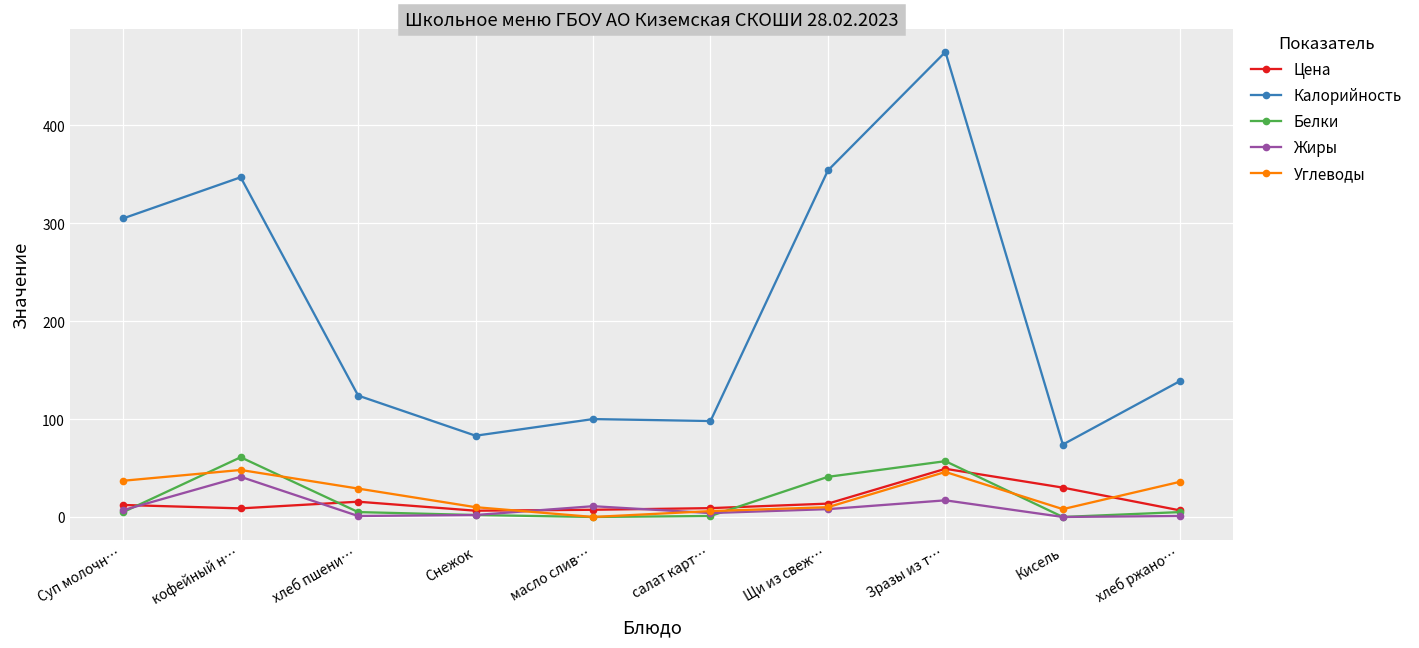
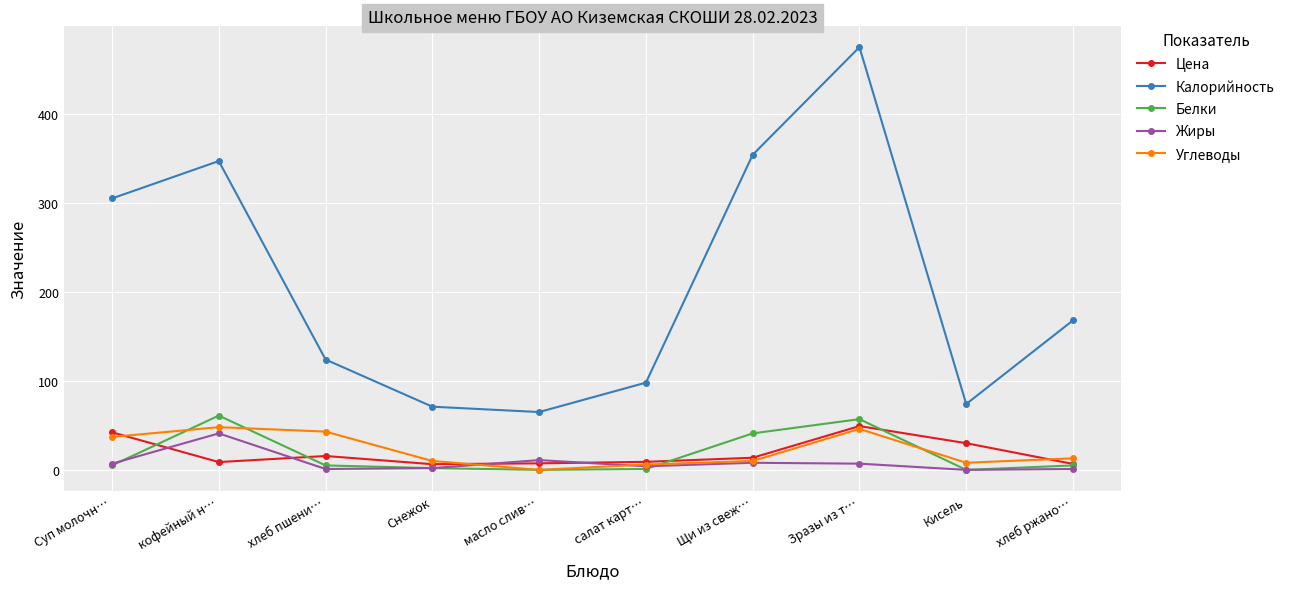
Цена, Суп молочн…: 10 -> 40
Углеводы, хлеб пшени…: 30 -> 40
Калорийность, Снежок: 80 -> 70
Калорийность, масло слив…: 100 -> 70
Жиры, Зразы из т…: 20 -> 10
Калорийность, хлеб ржано…: 140 -> 170
Углеводы, хлеб ржано…: 40 -> 10
